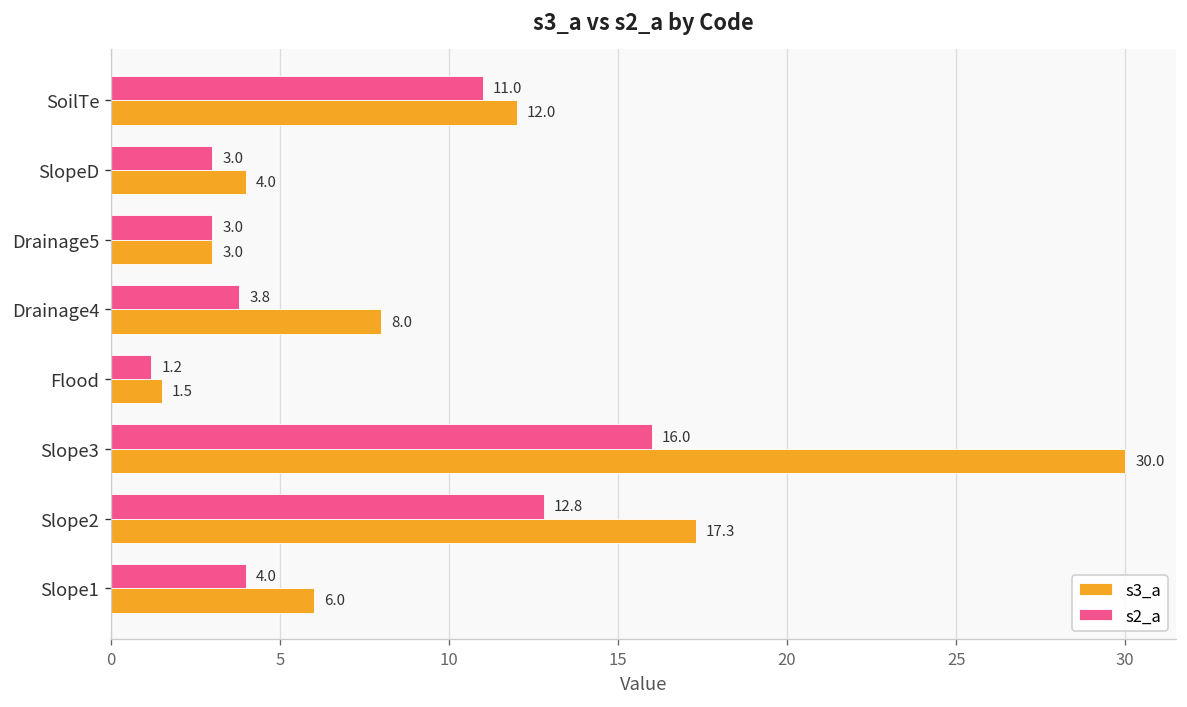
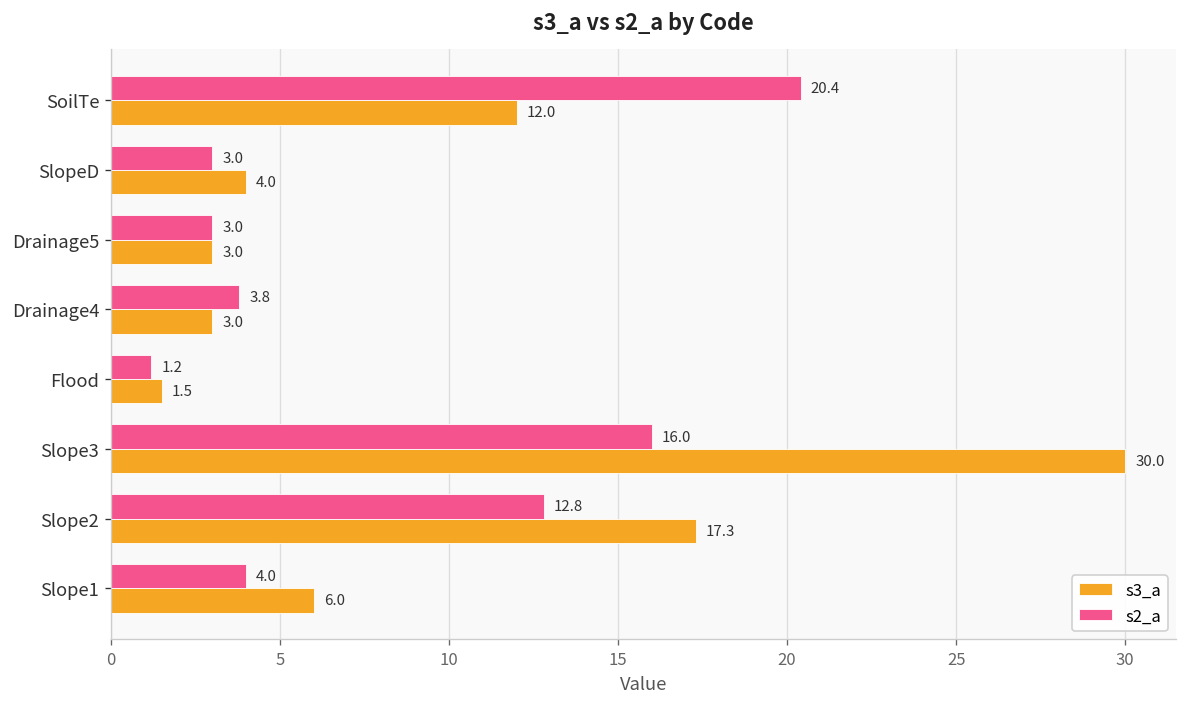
s2_a, SoilTe: 11.0 -> 20.4
s3_a, Drainage4: 8.0 -> 3.0
